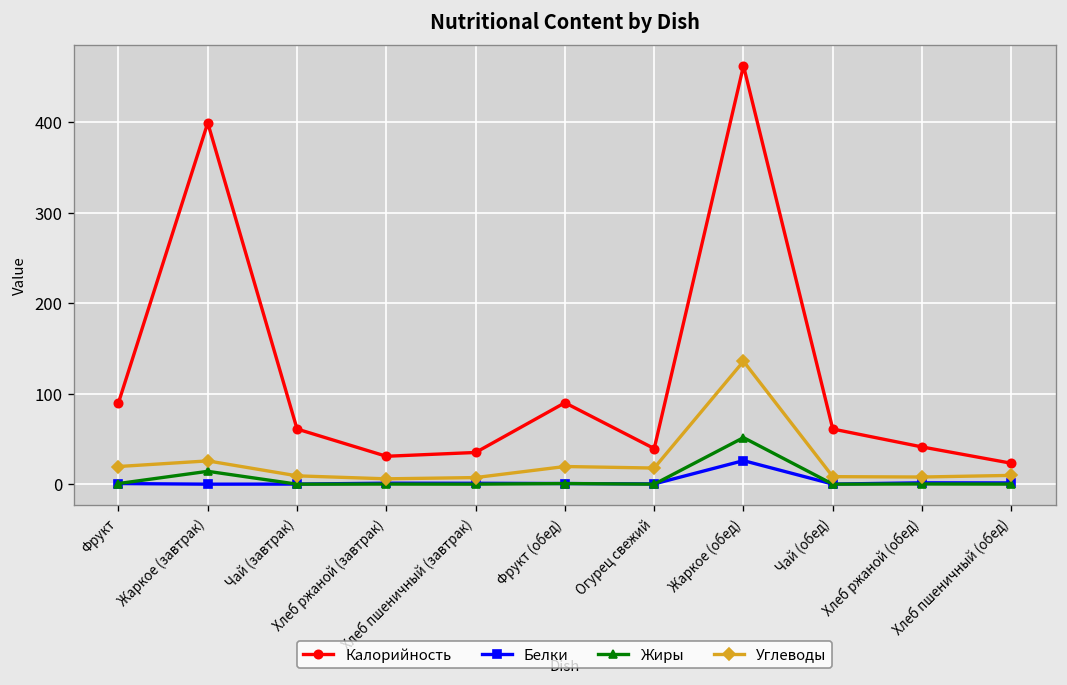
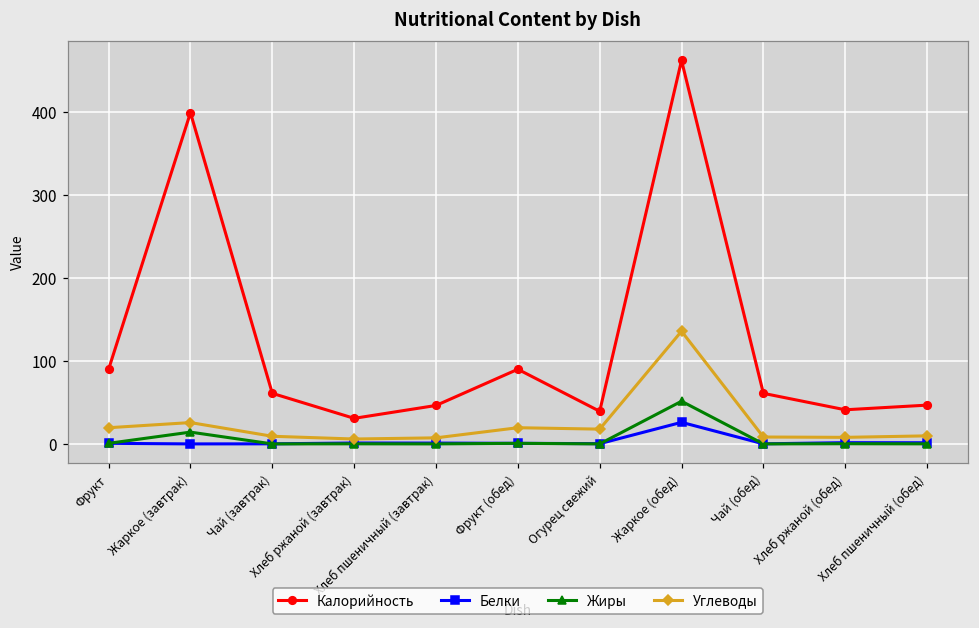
Калорийность, Хлеб пшеничный (завтрак): 40 -> 50
Калорийность, Хлеб пшеничный (обед): 20 -> 50
